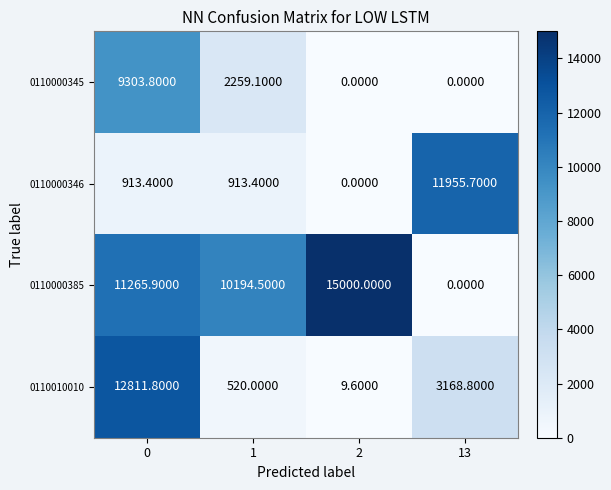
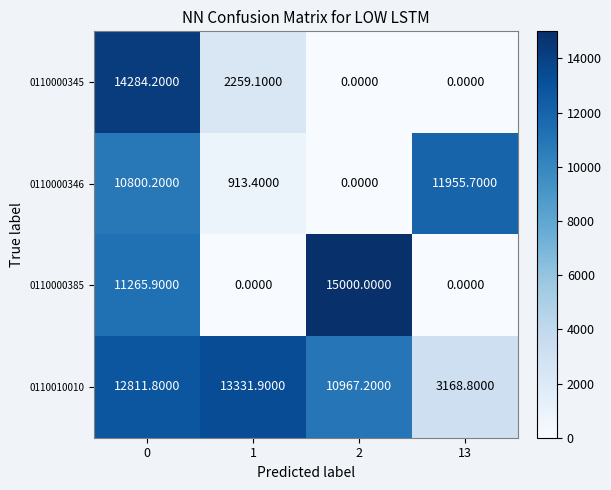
0110000345, 0: 9303.8000 -> 14284.2000
0110000346, 0: 913.4000 -> 10800.2000
0110000385, 1: 10194.5000 -> 0.0000
0110010010, 1: 520.0000 -> 13331.9000
0110010010, 2: 9.6000 -> 10967.2000
